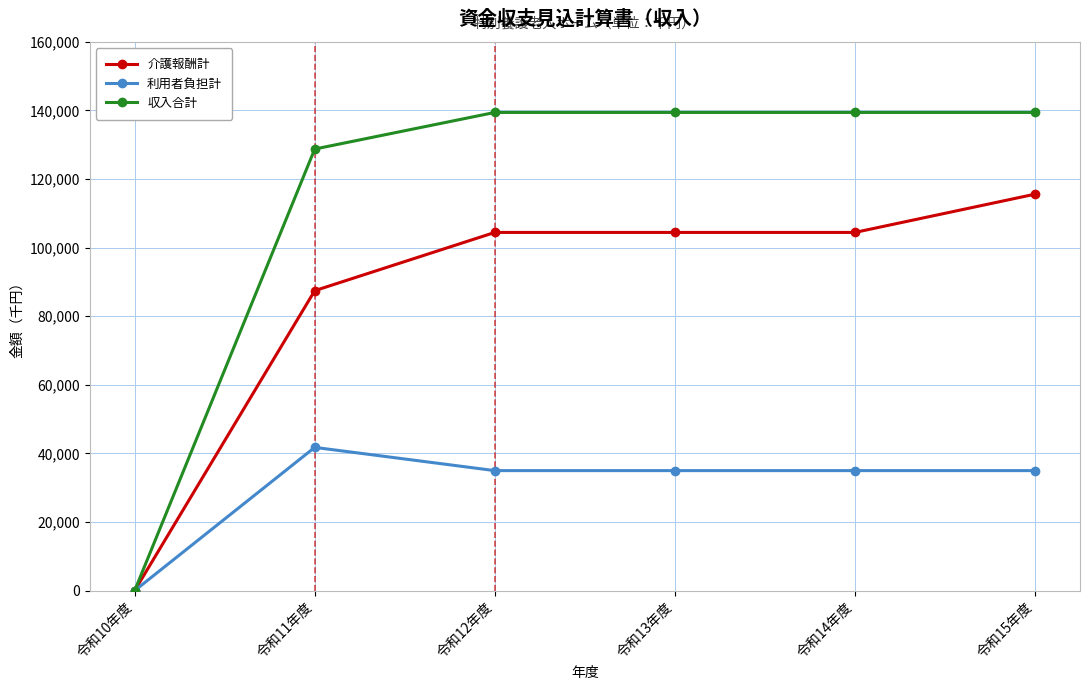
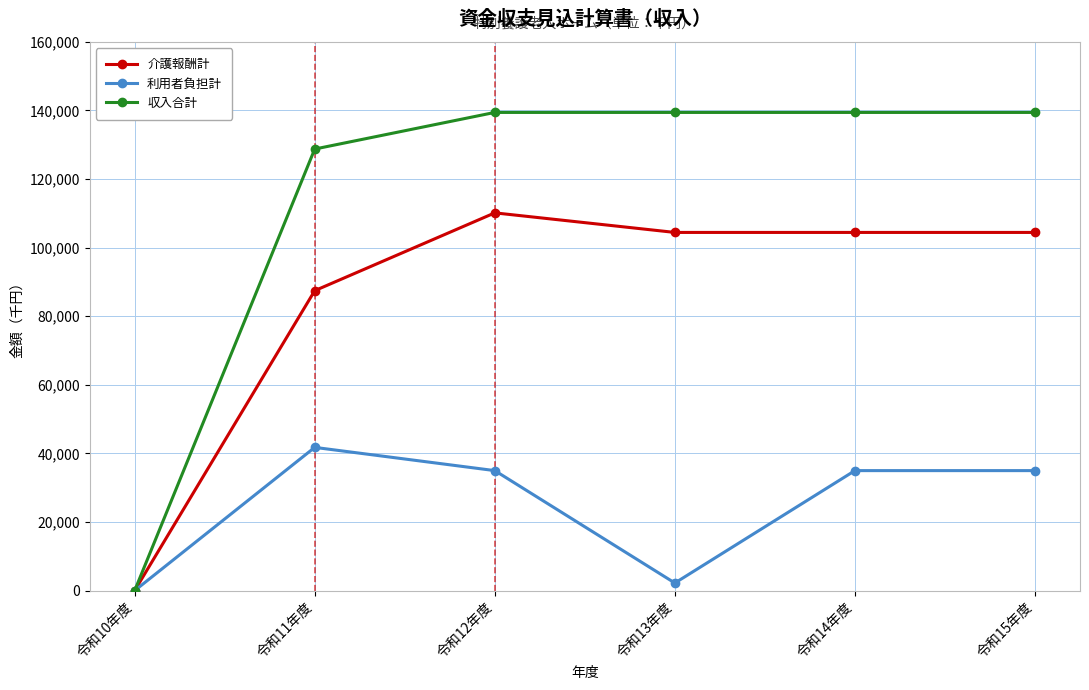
介護報酬計, 令和12年度: 104,000 -> 110,000
利用者負担計, 令和13年度: 35,000 -> 2,000
介護報酬計, 令和15年度: 116,000 -> 104,000
